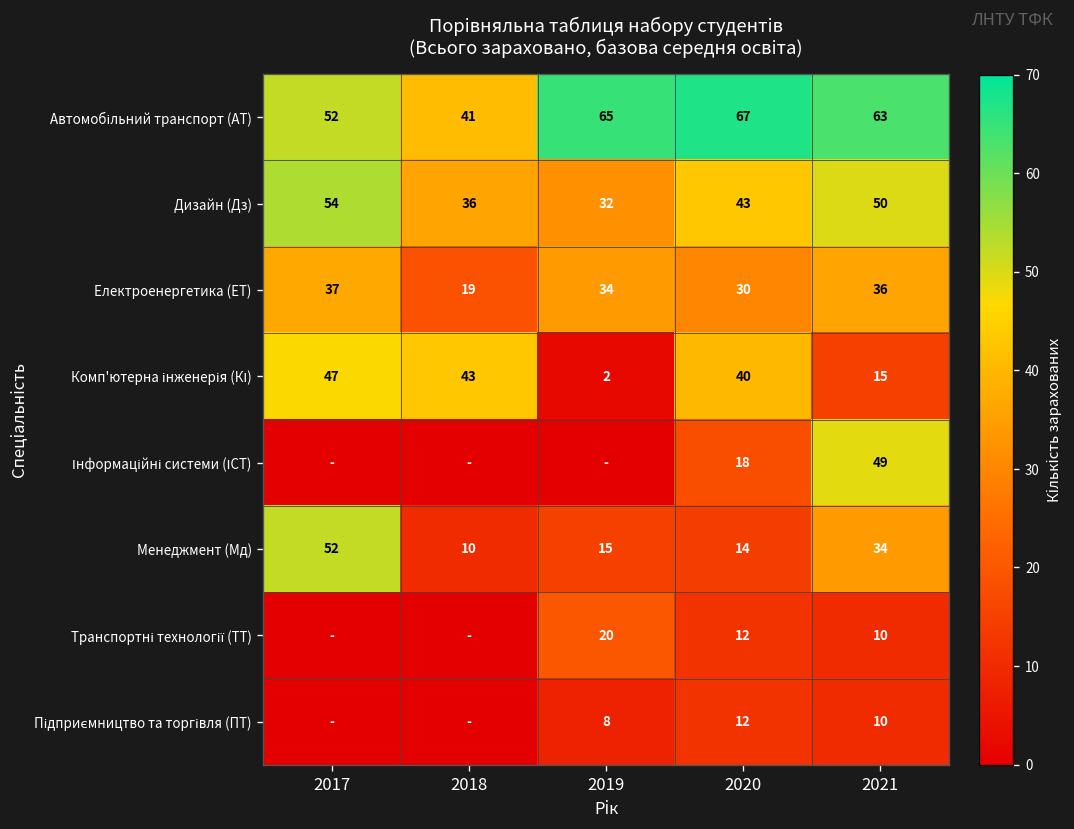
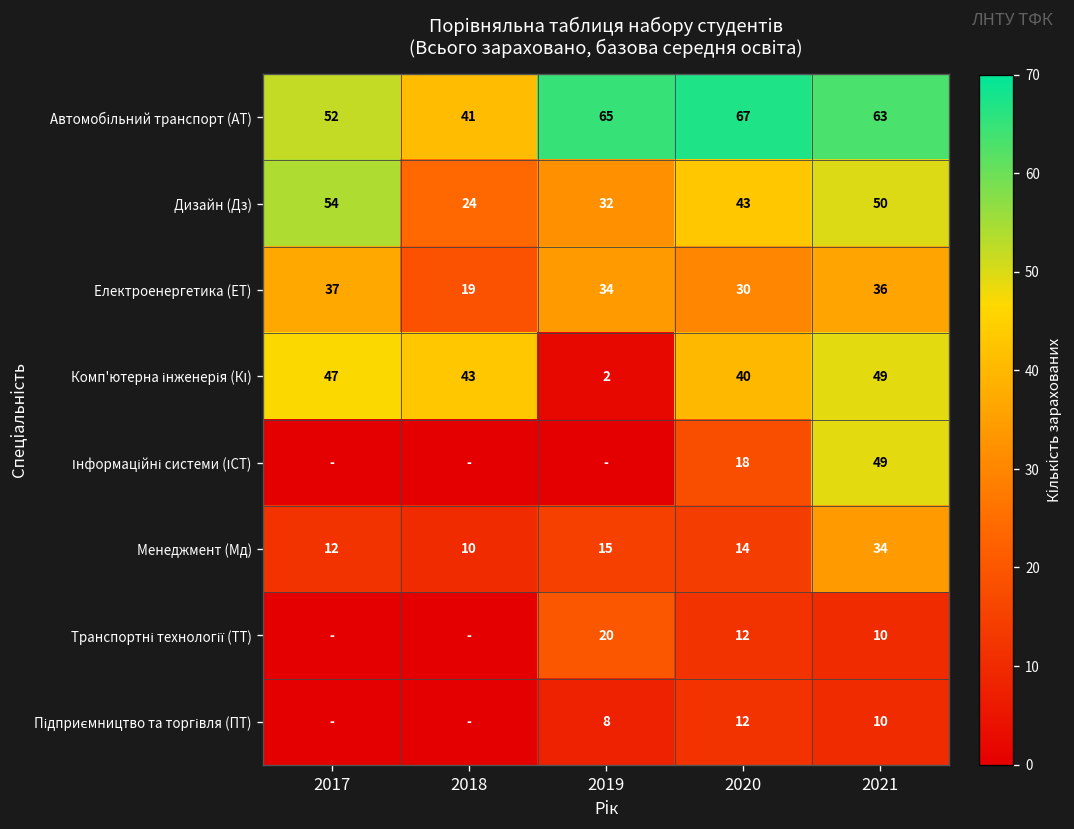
Дизайн (Дз), 2018: 36 -> 24
Комп'ютерна інженерія (КІ), 2021: 15 -> 49
Менеджмент (Мд), 2017: 52 -> 12
